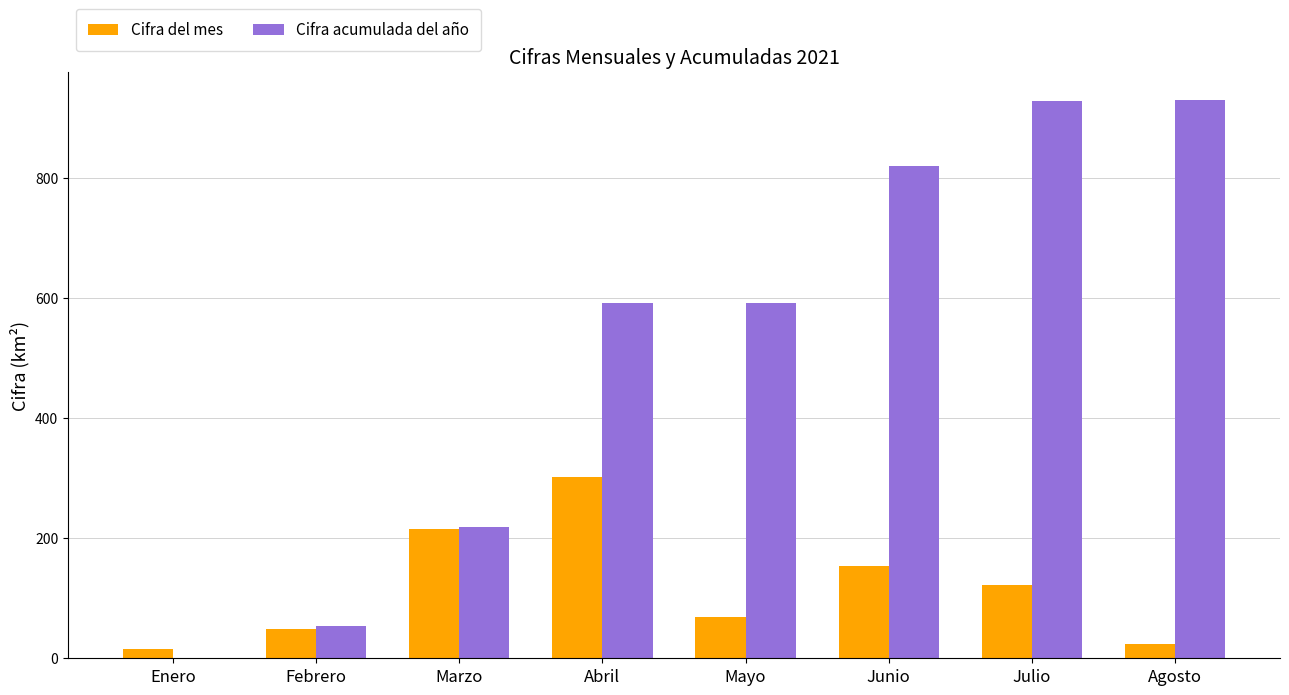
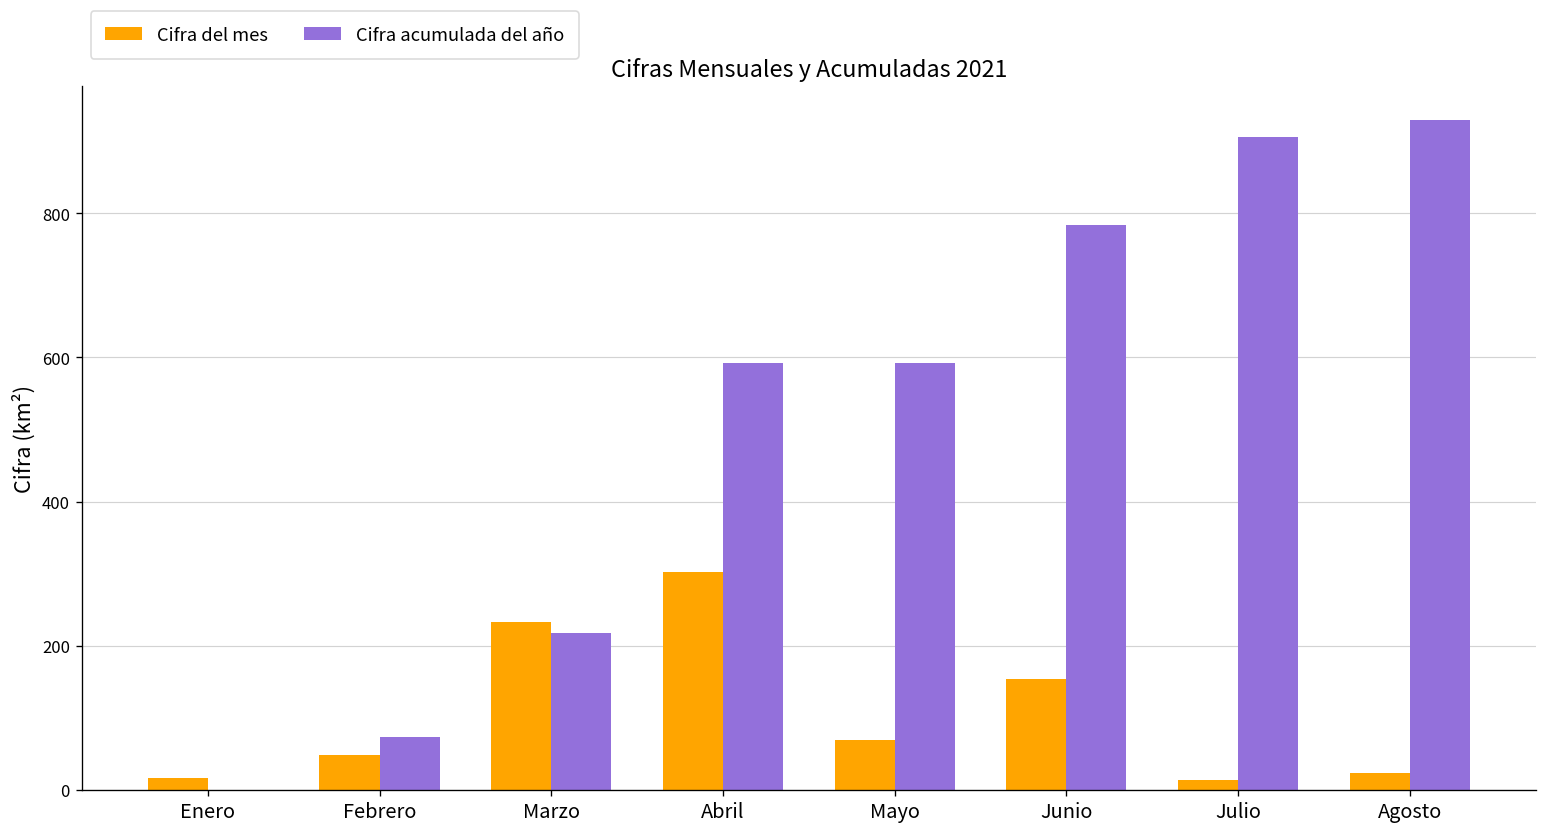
Cifra acumulada del año, Febrero: 50 -> 70
Cifra del mes, Marzo: 220 -> 230
Cifra acumulada del año, Junio: 820 -> 780
Cifra del mes, Julio: 120 -> 10
Cifra acumulada del año, Julio: 930 -> 910
